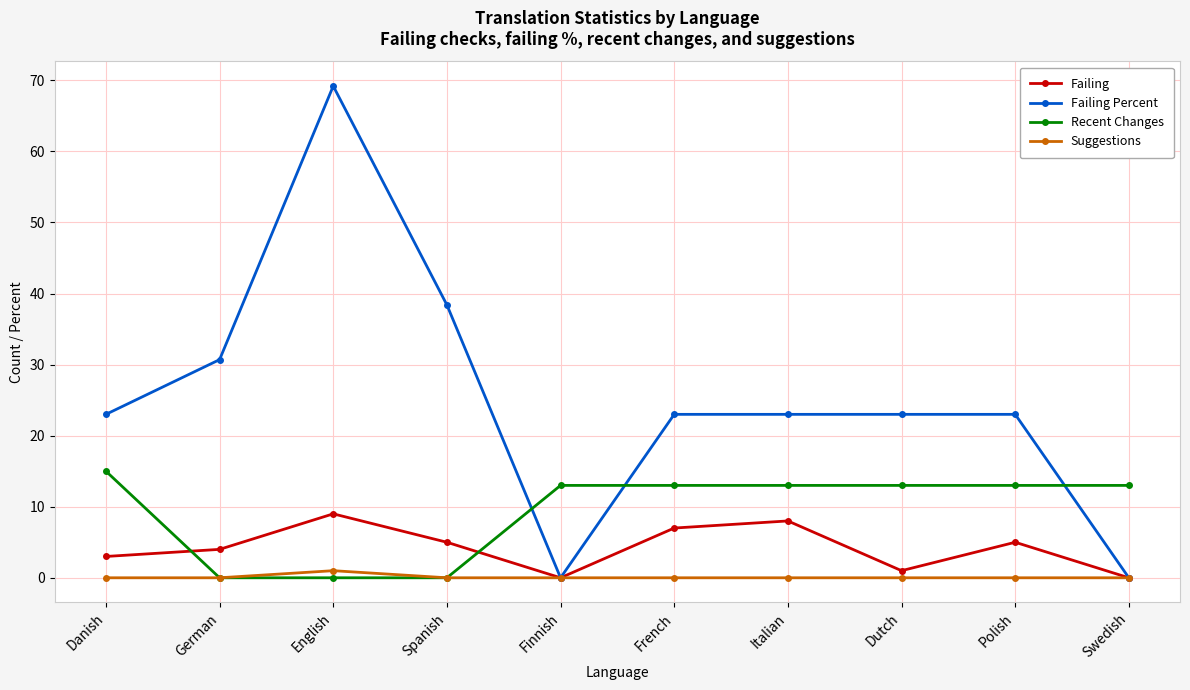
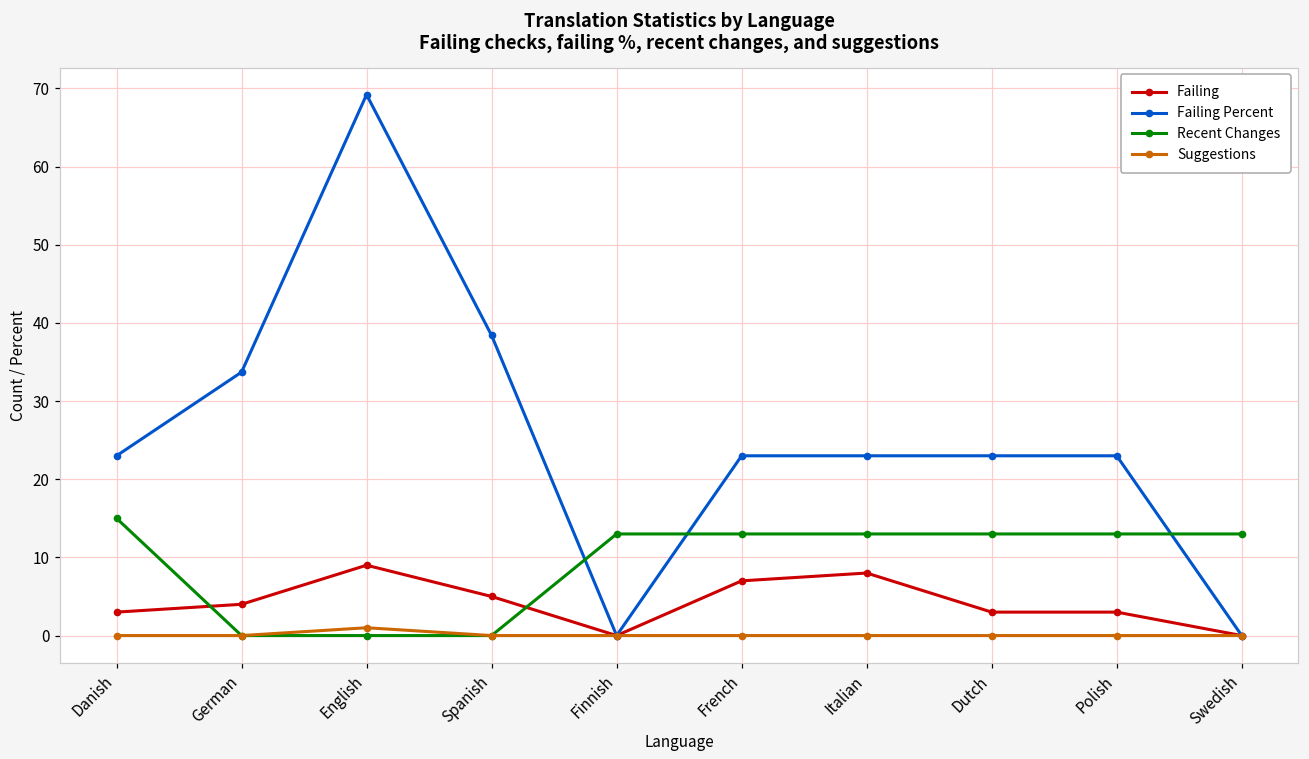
Failing Percent, German: 31 -> 34
Failing, Dutch: 1 -> 3
Failing, Polish: 5 -> 3
